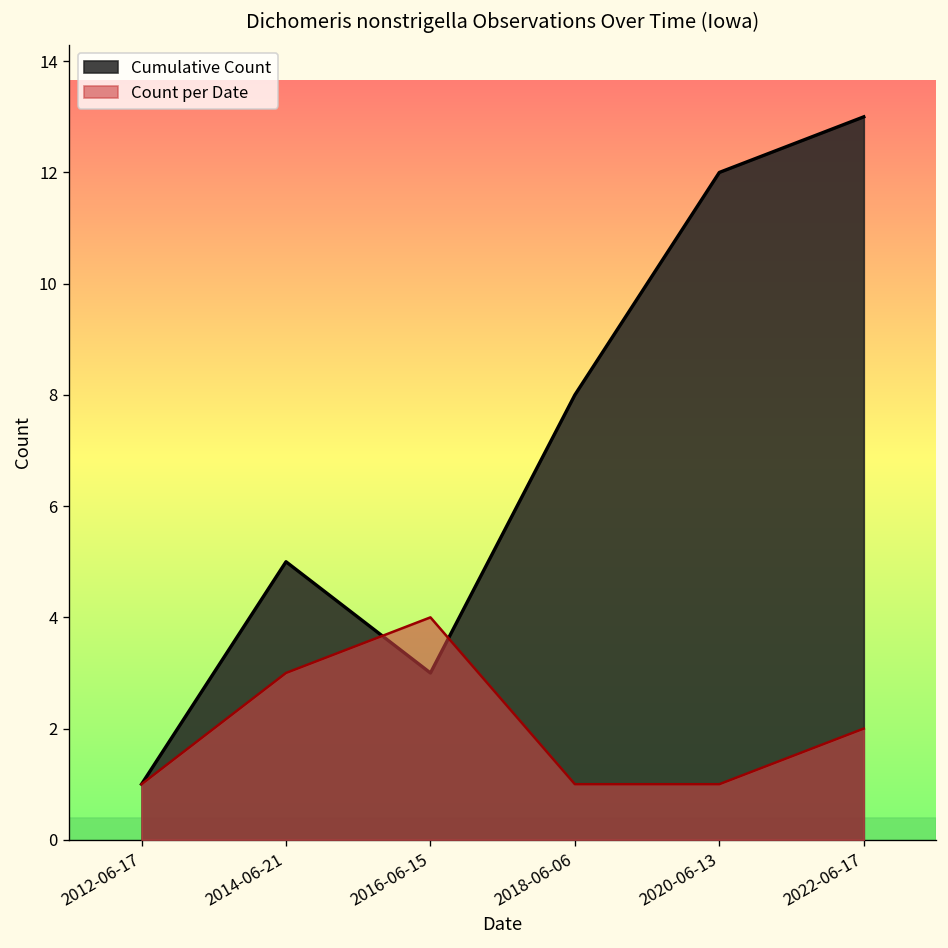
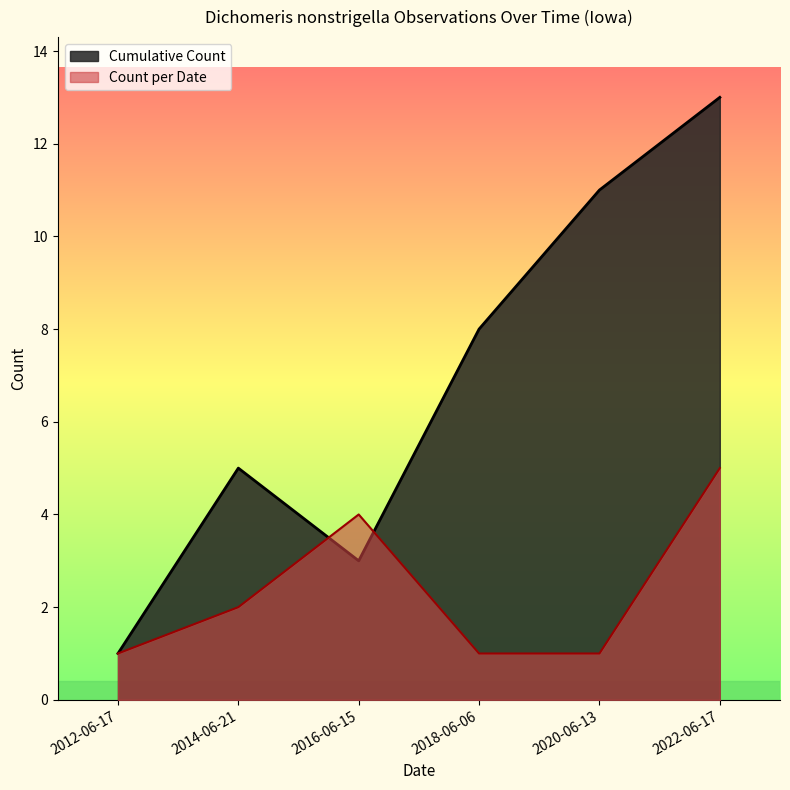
Count per Date, 2014-06-21: 3 -> 2
Cumulative Count, 2020-06-13: 12 -> 11
Count per Date, 2022-06-17: 2 -> 5
